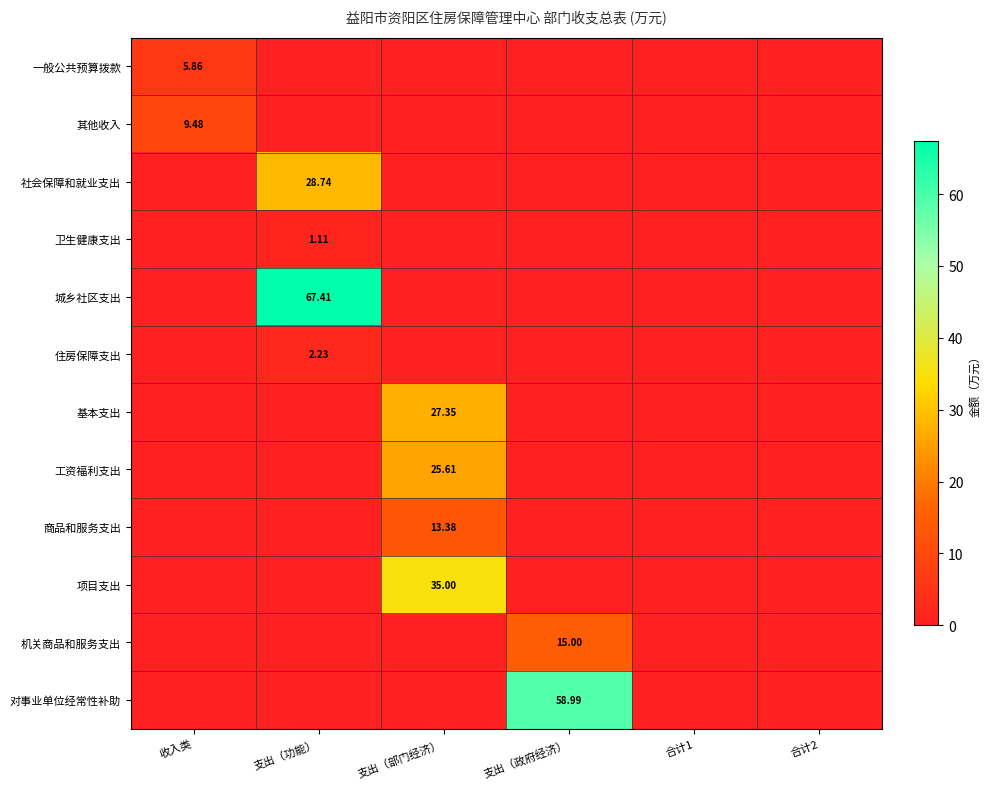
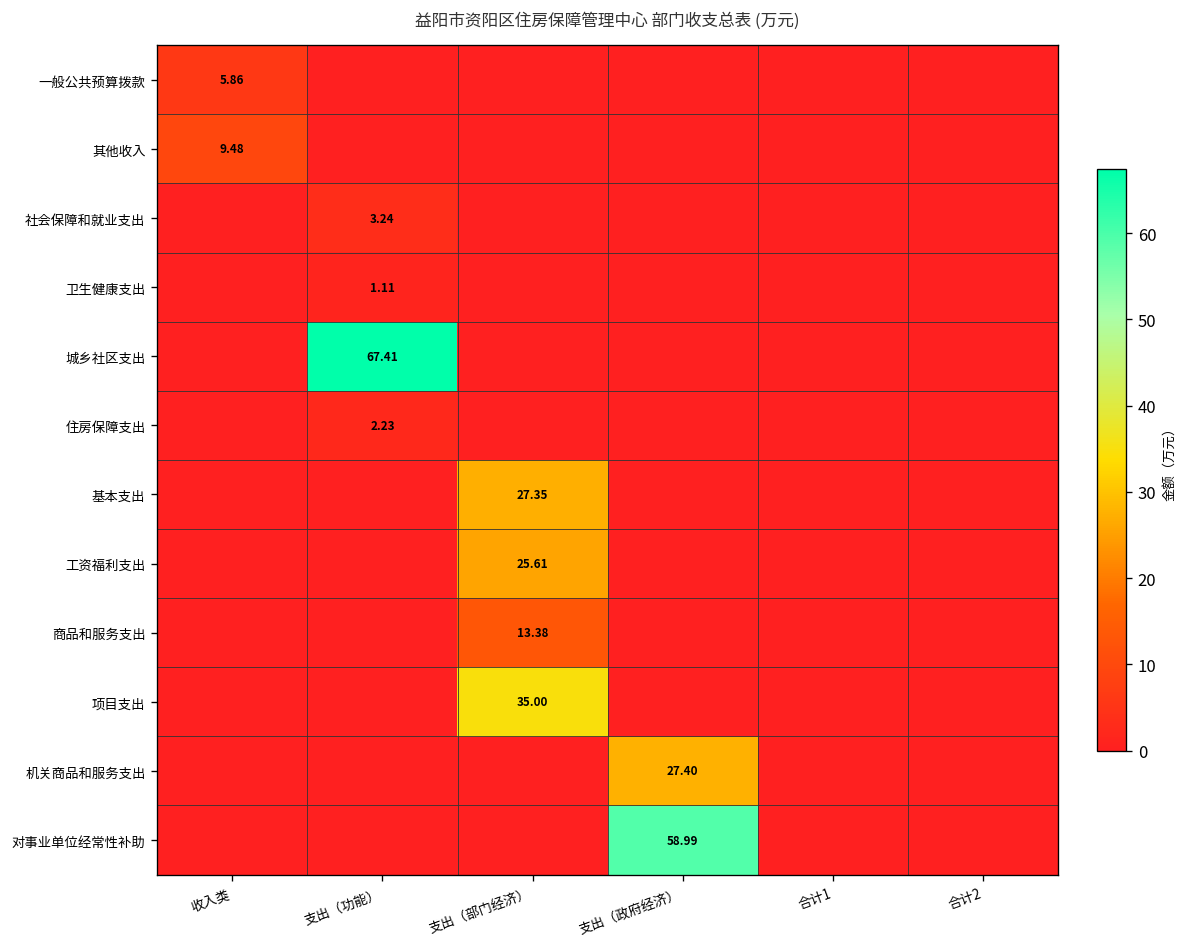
社会保障和就业支出, 支出（功能）: 28.74 -> 3.24
机关商品和服务支出, 支出（政府经济）: 15.00 -> 27.40
